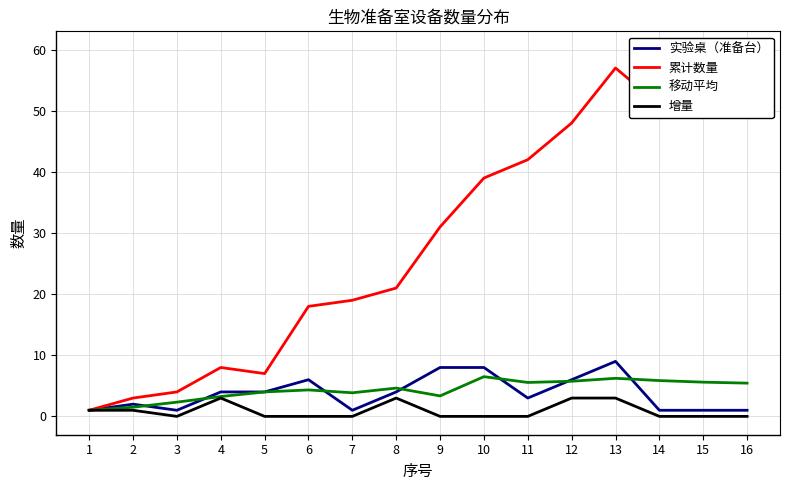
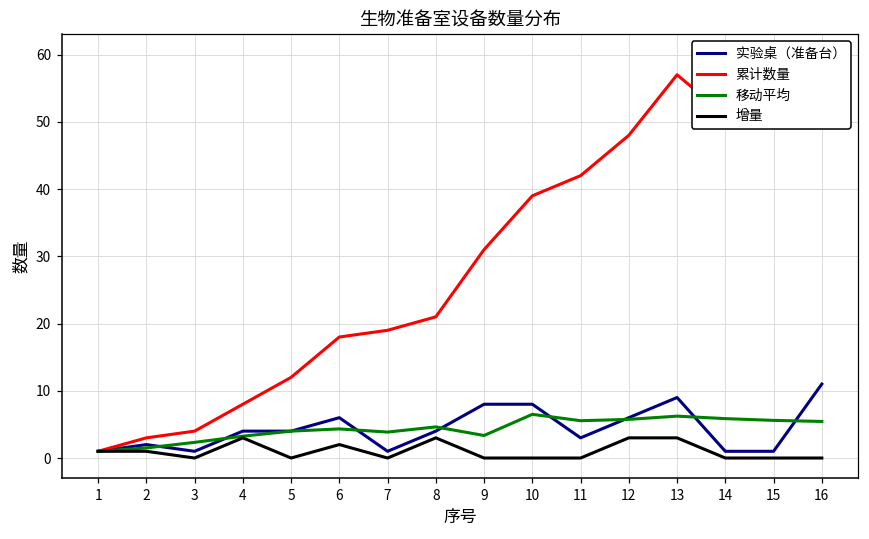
累计数量, 5: 7 -> 12
增量, 6: 0 -> 2
实验桌（准备台）, 16: 1 -> 11
